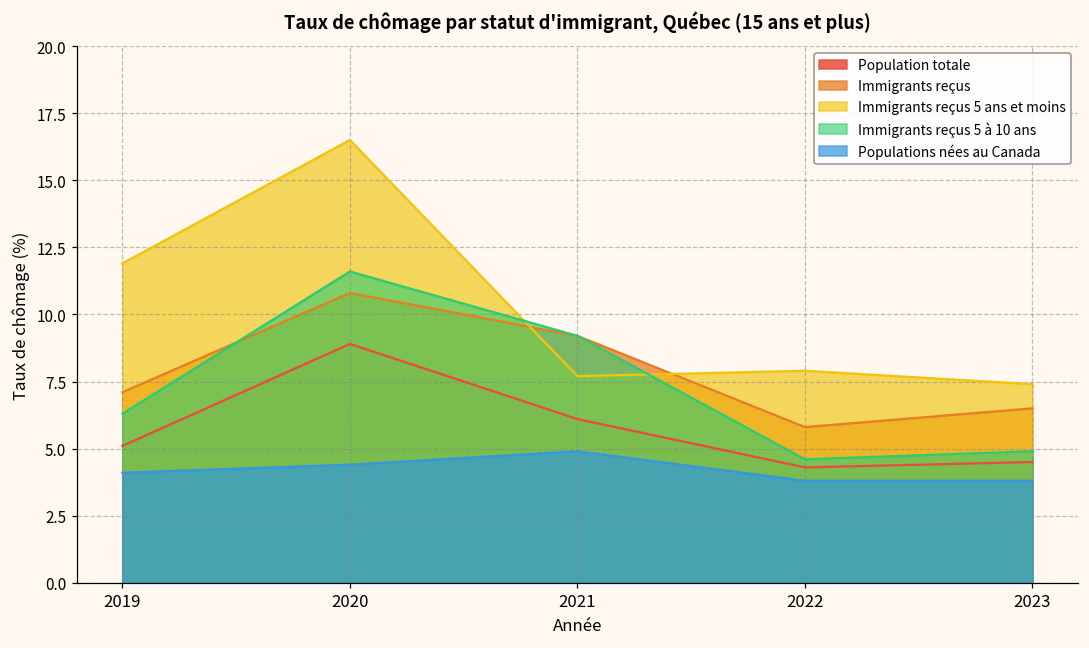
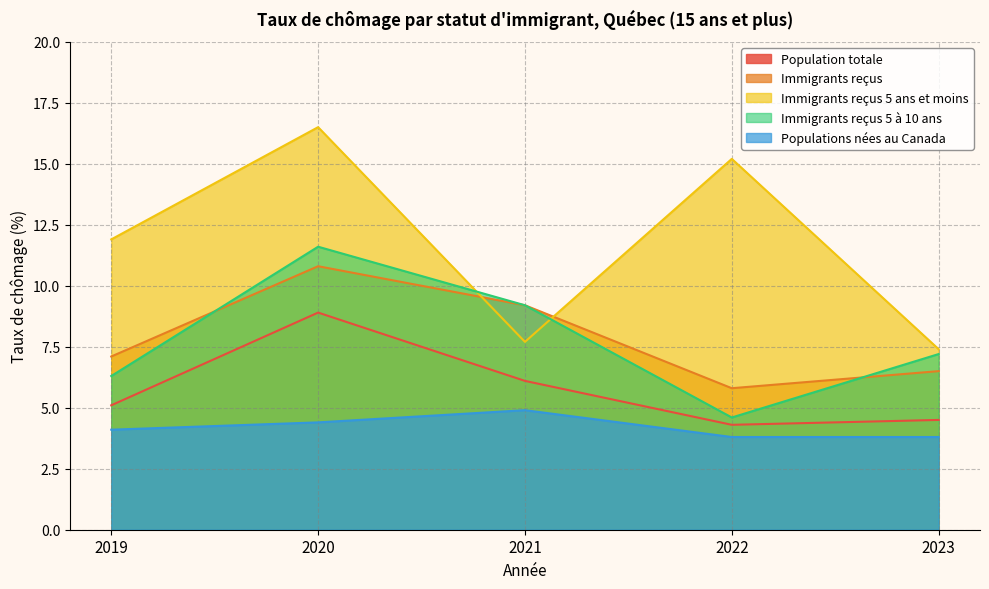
Immigrants reçus 5 ans et moins, 2022: 7.9 -> 15.2
Immigrants reçus 5 à 10 ans, 2023: 4.9 -> 7.2
